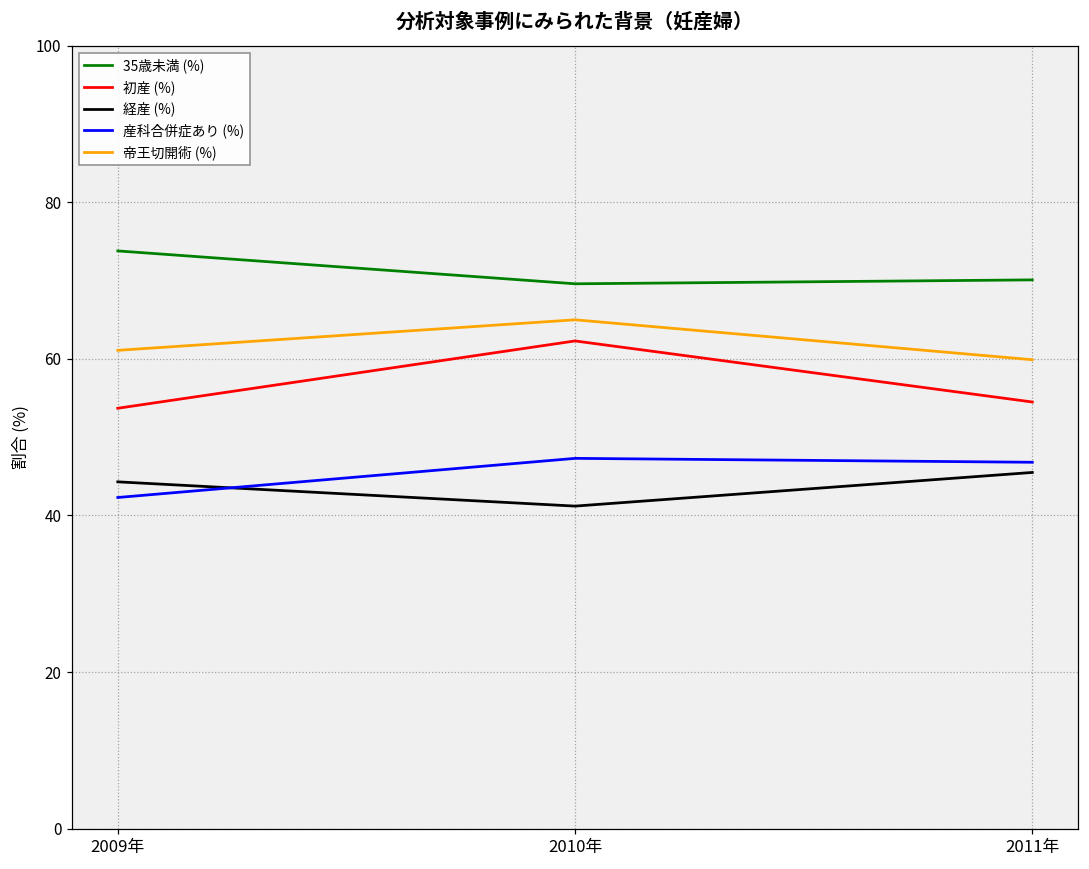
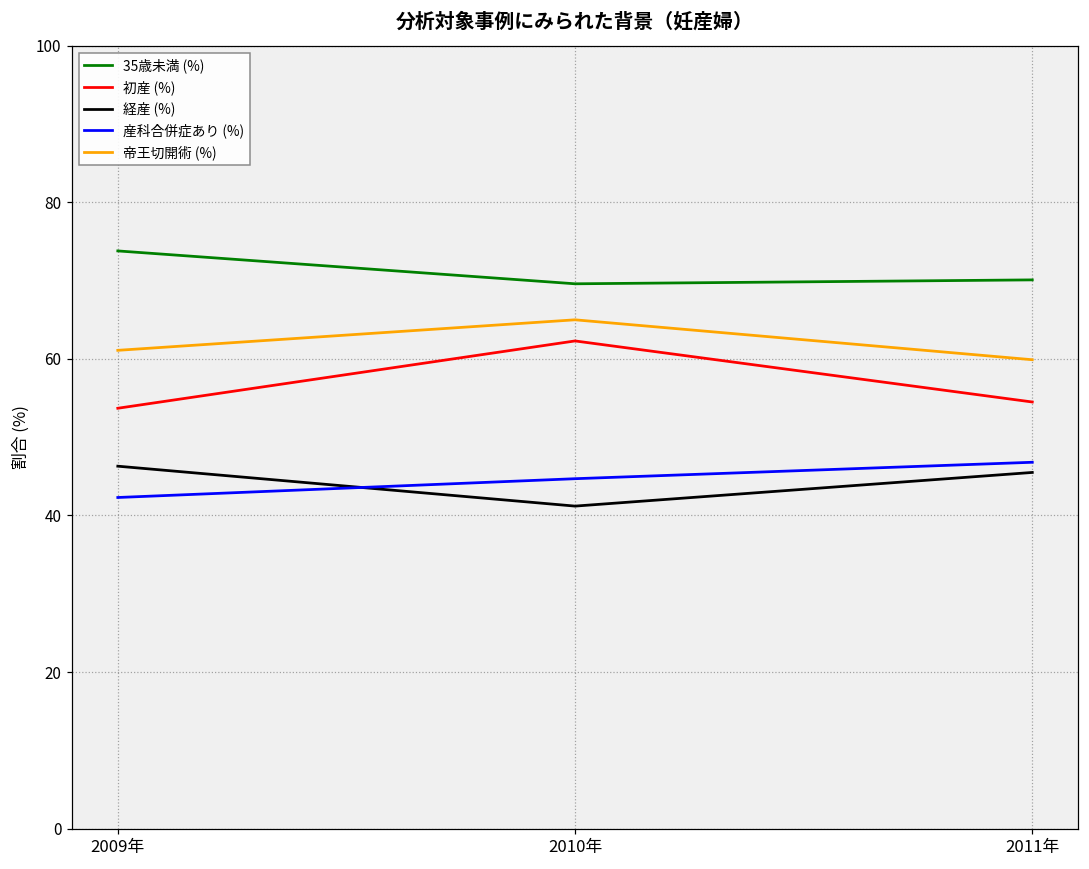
経産 (%), 2009年: 44 -> 46
産科合併症あり (%), 2010年: 47 -> 45
